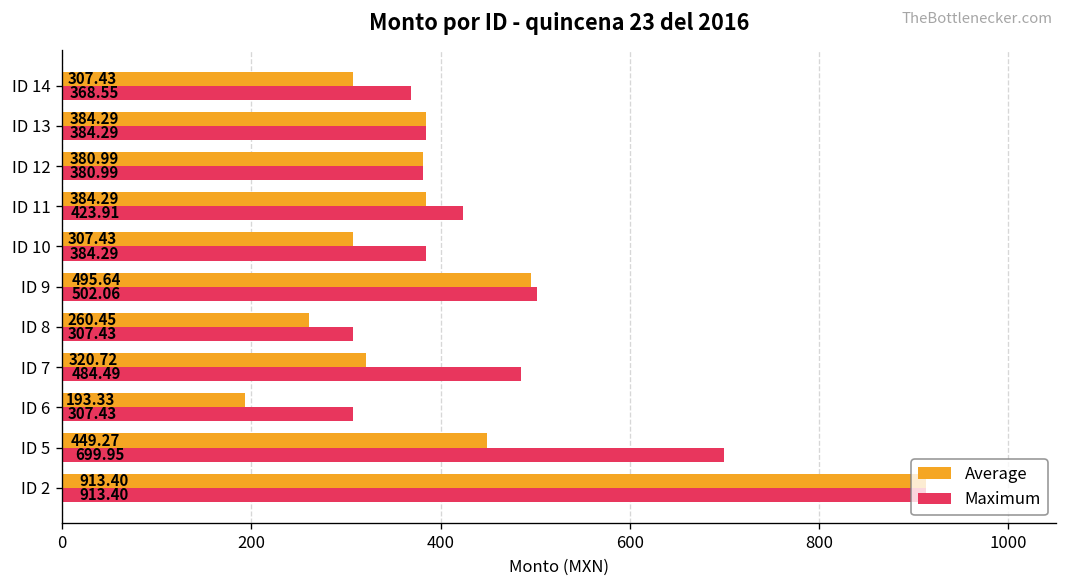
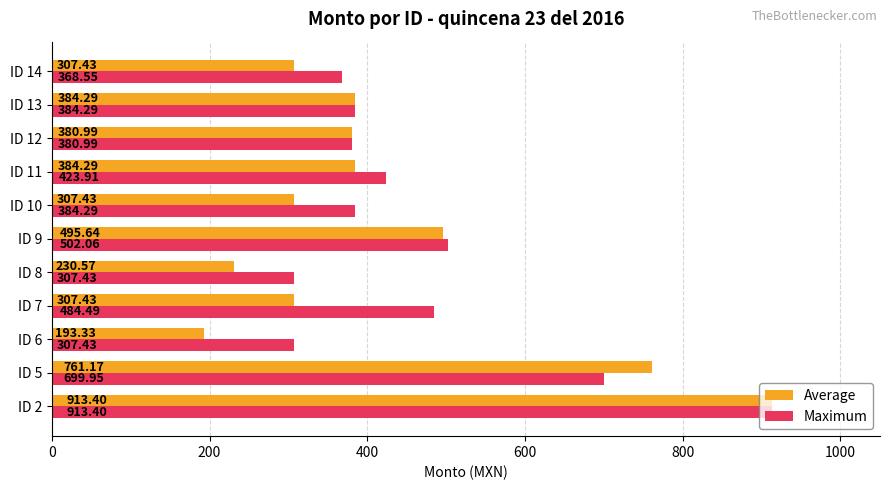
Average, ID 8: 260.45 -> 230.57
Average, ID 7: 320.72 -> 307.43
Average, ID 5: 449.27 -> 761.17
